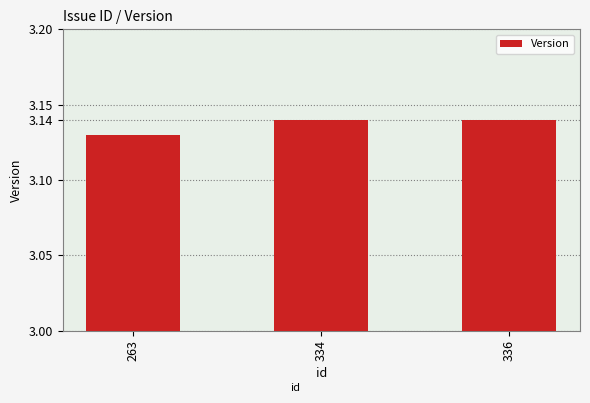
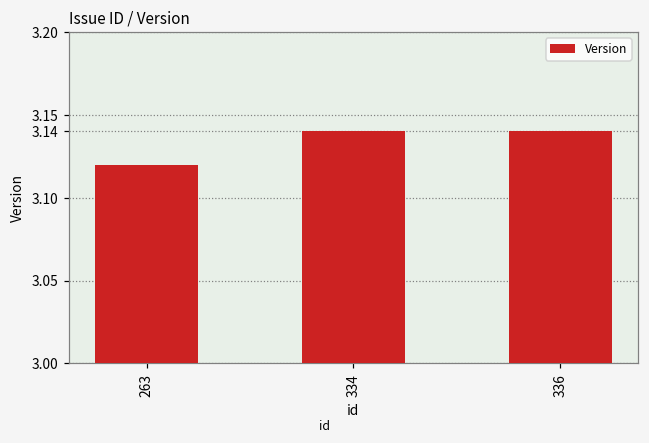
263: 3.13 -> 3.12
